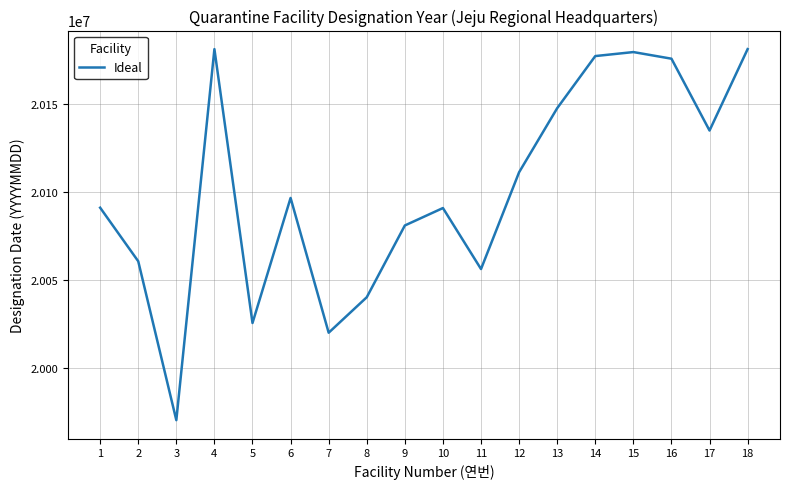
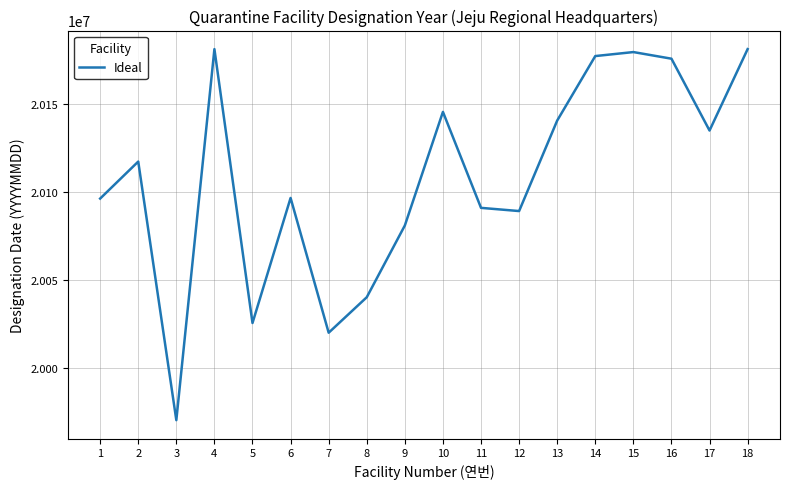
1: 20091000 -> 20096000
2: 20061000 -> 20117000
10: 20091000 -> 20145000
11: 20056000 -> 20091000
12: 20111000 -> 20089000
13: 20148000 -> 20141000
